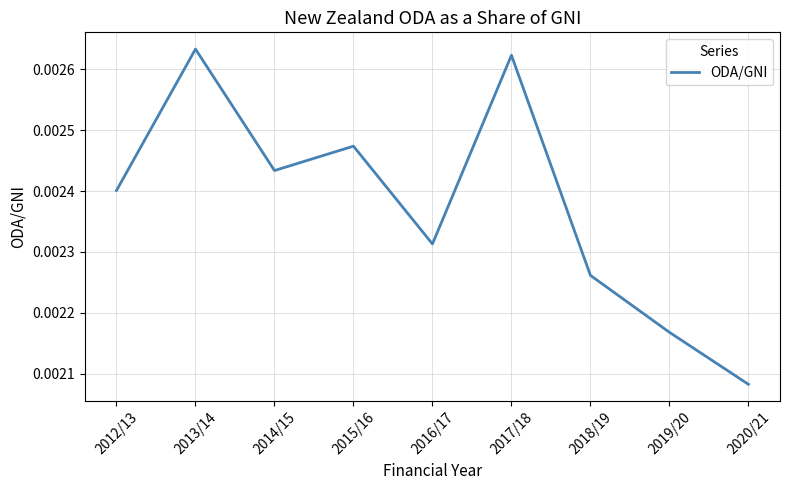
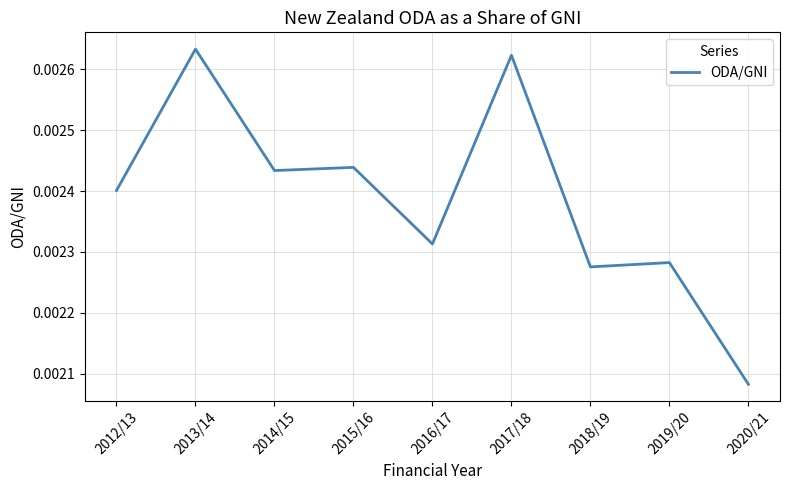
2015/16: 0.00247 -> 0.00244
2018/19: 0.00226 -> 0.00228
2019/20: 0.00217 -> 0.00228
